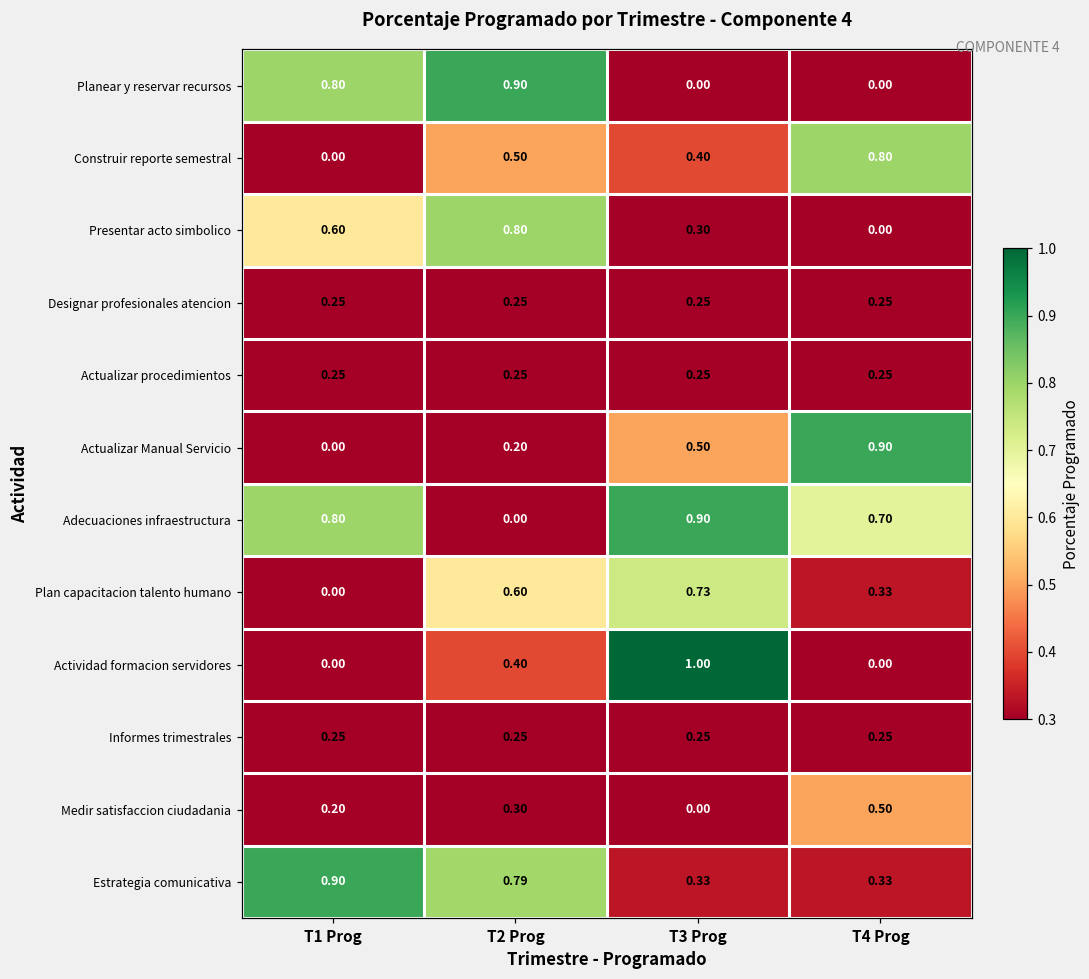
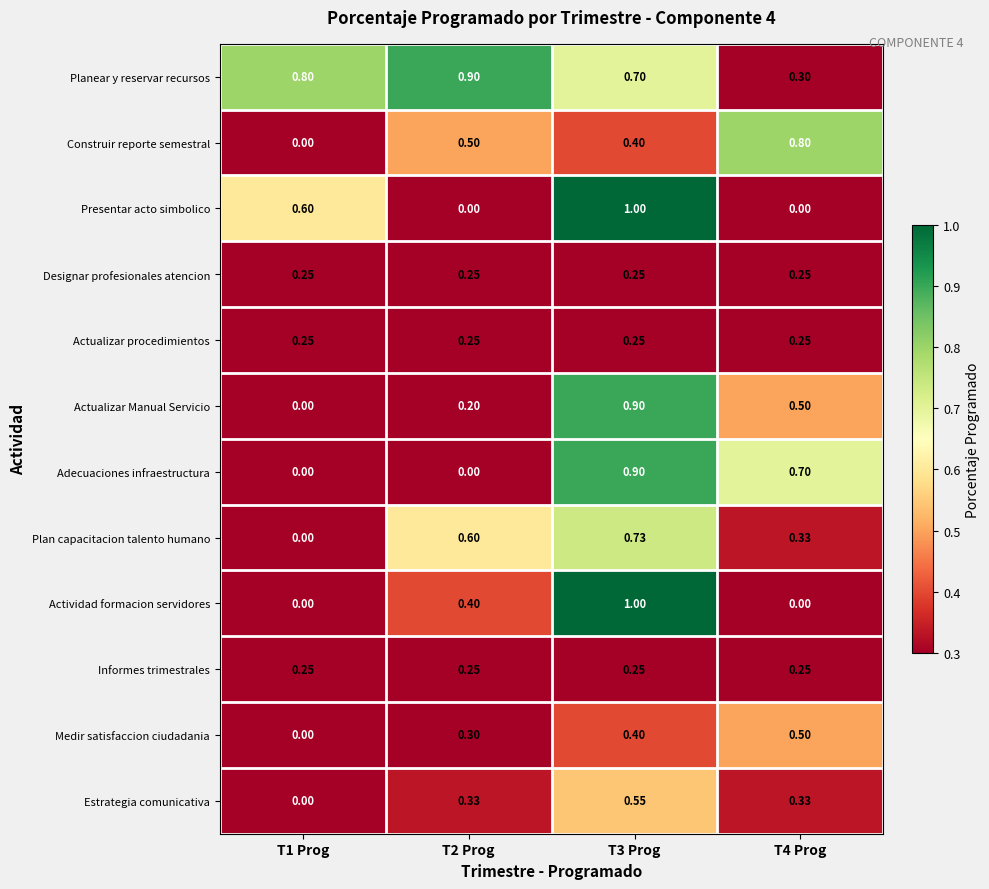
Planear y reservar recursos, T3 Prog: 0.00 -> 0.70
Planear y reservar recursos, T4 Prog: 0.00 -> 0.30
Presentar acto simbolico, T2 Prog: 0.80 -> 0.00
Presentar acto simbolico, T3 Prog: 0.30 -> 1.00
Actualizar Manual Servicio, T3 Prog: 0.50 -> 0.90
Actualizar Manual Servicio, T4 Prog: 0.90 -> 0.50
Adecuaciones infraestructura, T1 Prog: 0.80 -> 0.00
Medir satisfaccion ciudadania, T1 Prog: 0.20 -> 0.00
Medir satisfaccion ciudadania, T3 Prog: 0.00 -> 0.40
Estrategia comunicativa, T1 Prog: 0.90 -> 0.00
Estrategia comunicativa, T2 Prog: 0.79 -> 0.33
Estrategia comunicativa, T3 Prog: 0.33 -> 0.55
